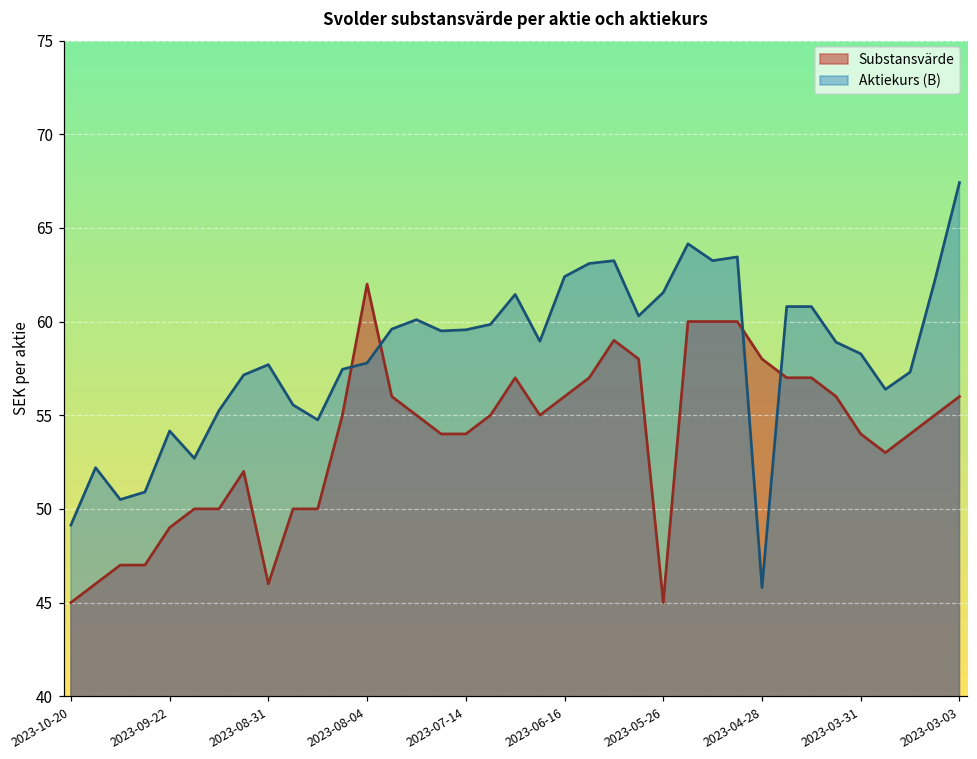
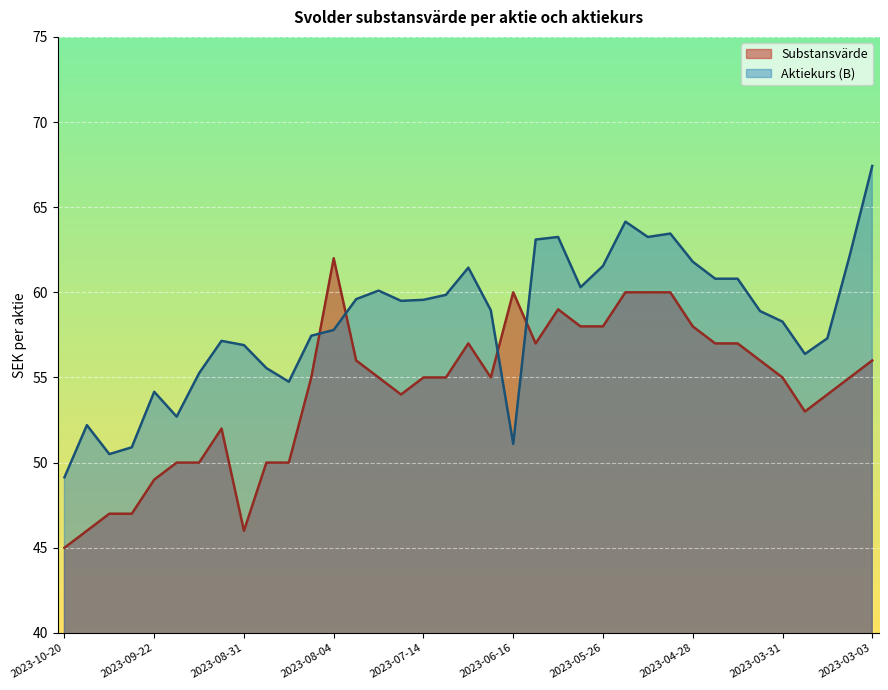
Aktiekurs (B), 2023-08-31: 57.7 -> 56.9
Substansvärde, 2023-07-14: 54 -> 55
Substansvärde, 2023-06-16: 56 -> 60
Aktiekurs (B), 2023-06-16: 62.4 -> 51.1
Substansvärde, 2023-05-26: 45 -> 58
Aktiekurs (B), 2023-04-28: 45.8 -> 61.8
Substansvärde, 2023-03-31: 54 -> 55
